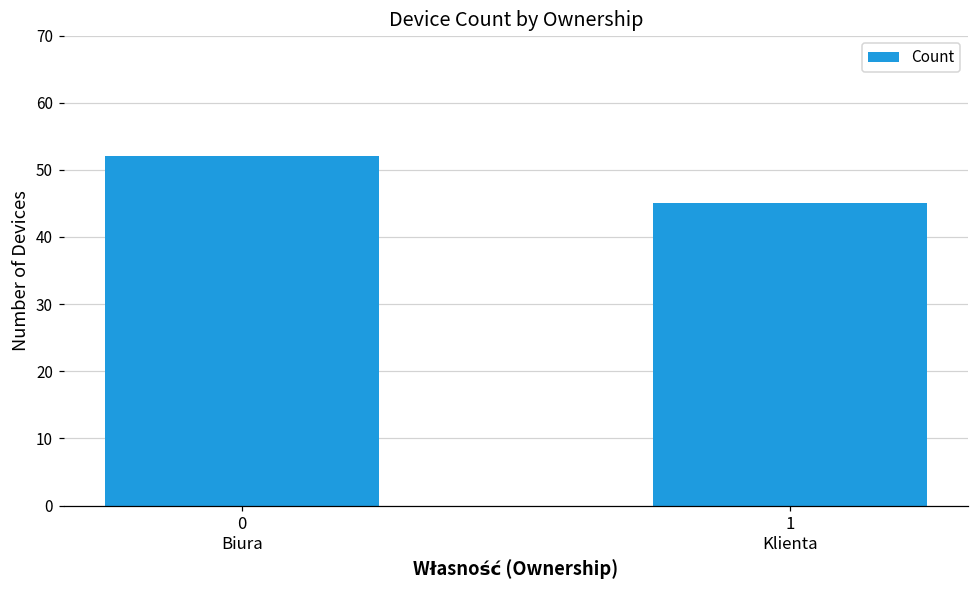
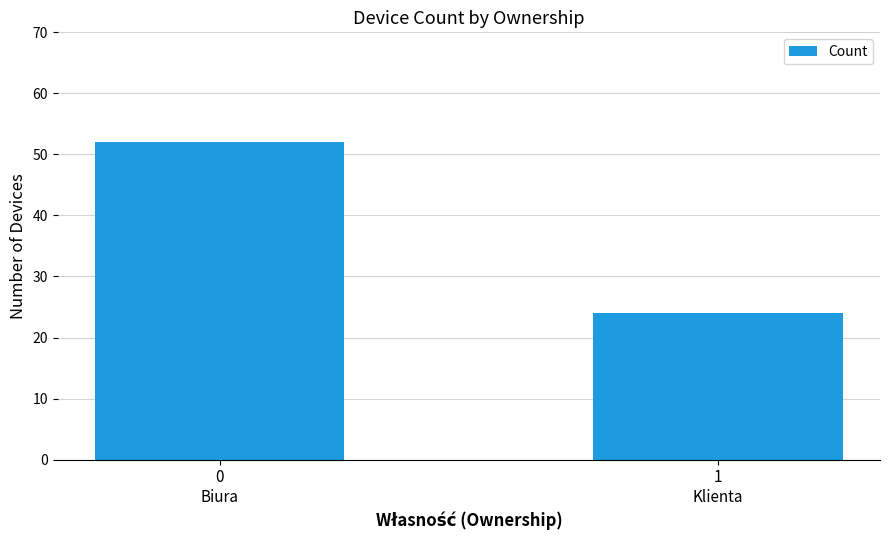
1 Klienta: 45 -> 24
